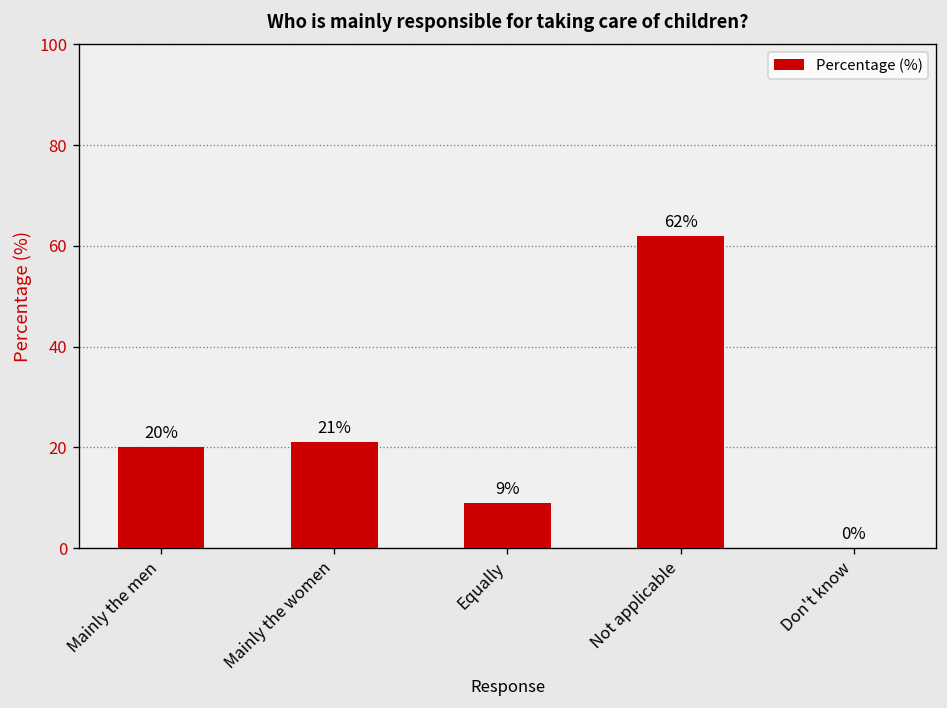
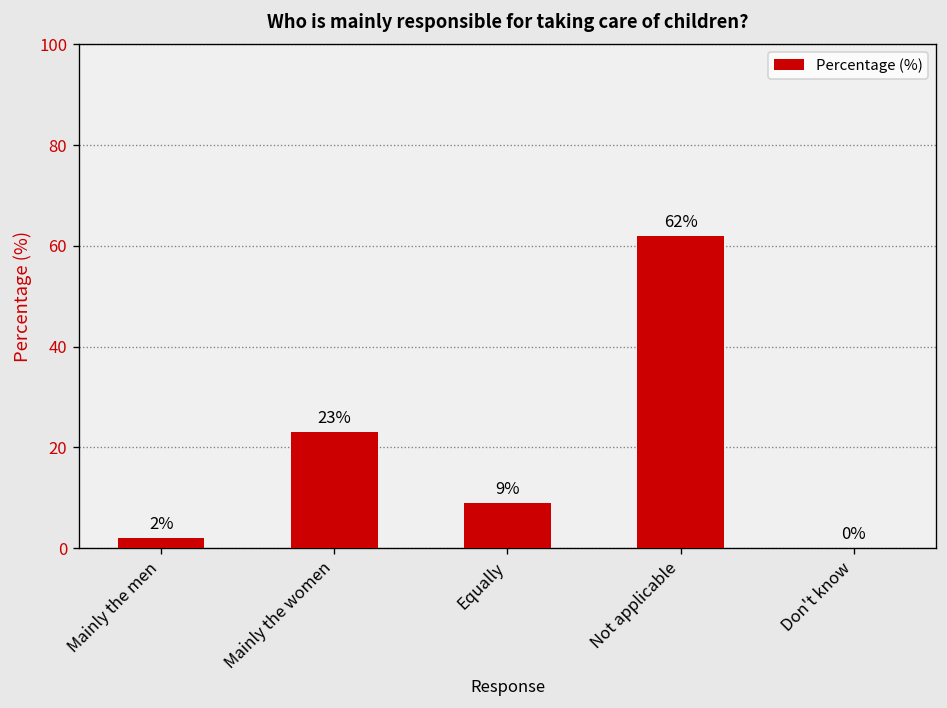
Mainly the men: 20% -> 2%
Mainly the women: 21% -> 23%
